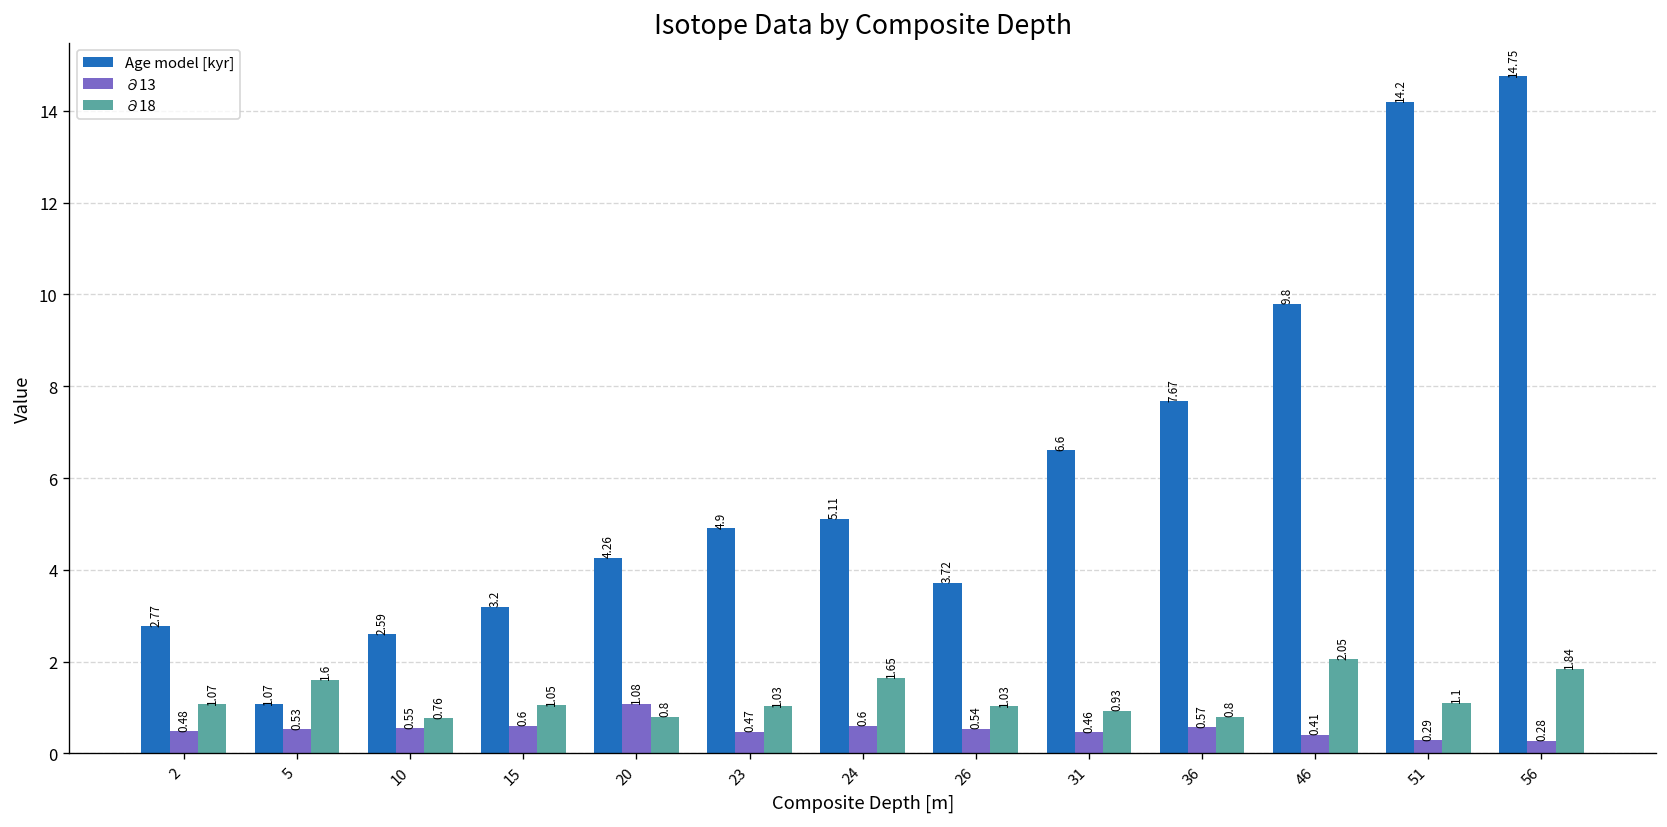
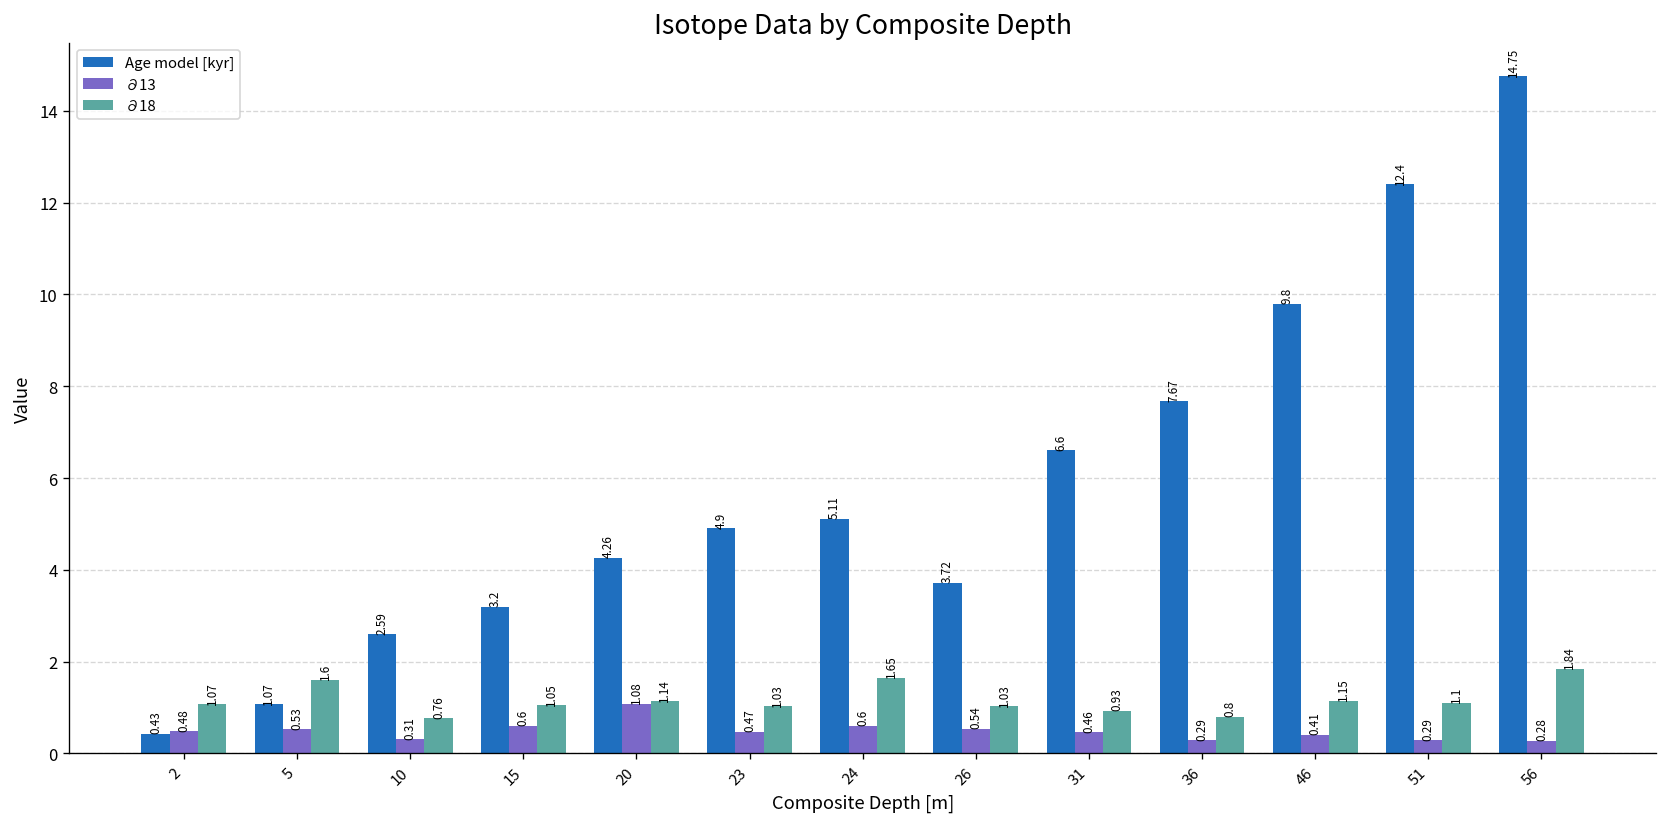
Age model [kyr], 2: 2.77 -> 0.43
∂13, 10: 0.55 -> 0.31
∂18, 20: 0.8 -> 1.14
∂13, 36: 0.57 -> 0.29
∂18, 46: 2.05 -> 1.15
Age model [kyr], 51: 14.2 -> 12.4
